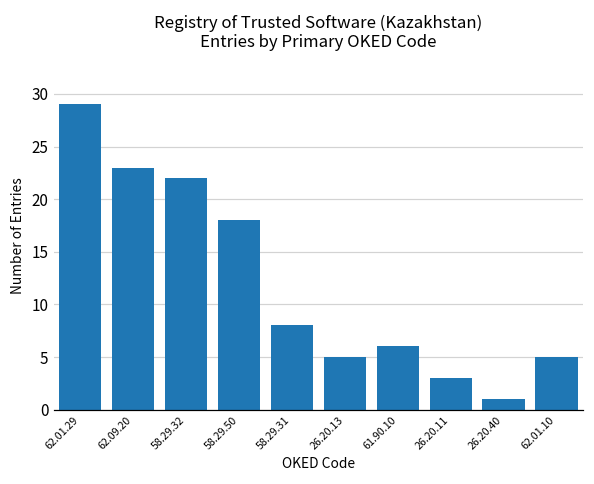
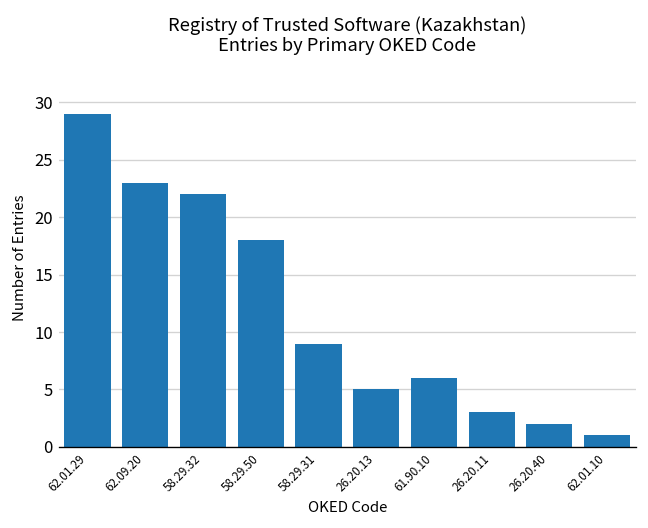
58.29.31: 8 -> 9
26.20.40: 1 -> 2
62.01.10: 5 -> 1
